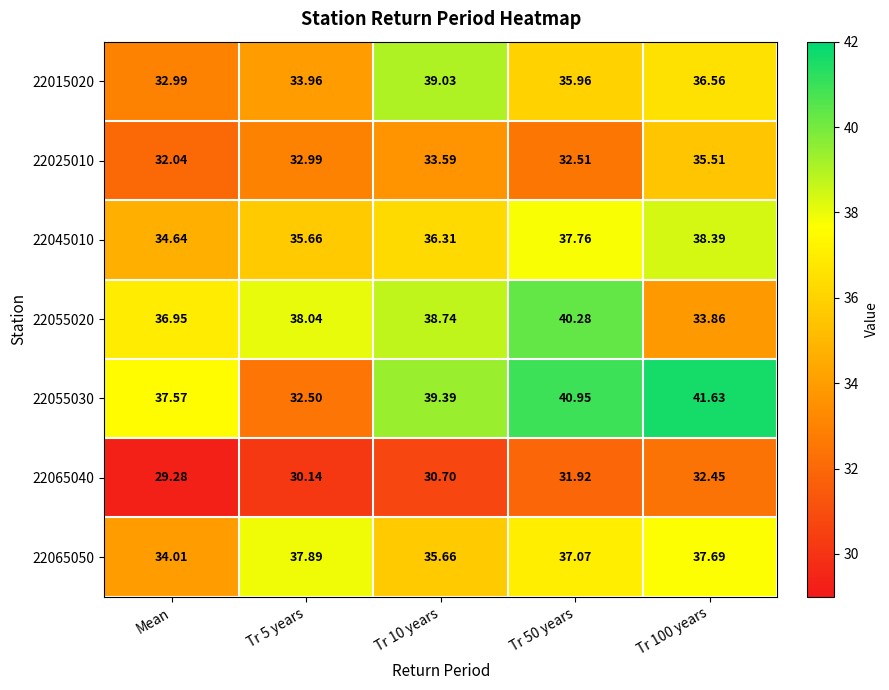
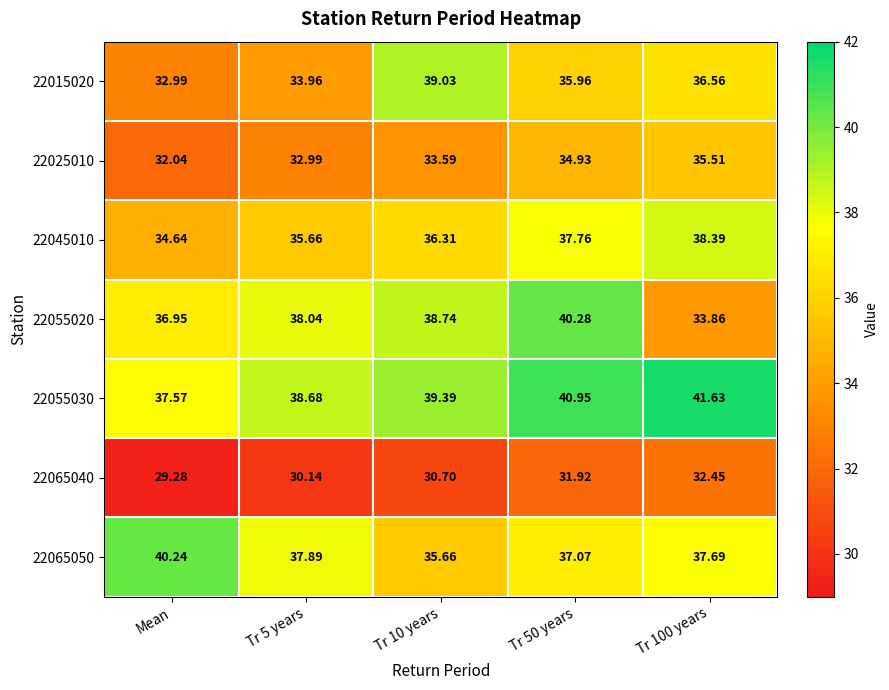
22025010, Tr 50 years: 32.51 -> 34.93
22055030, Tr 5 years: 32.50 -> 38.68
22065050, Mean: 34.01 -> 40.24
